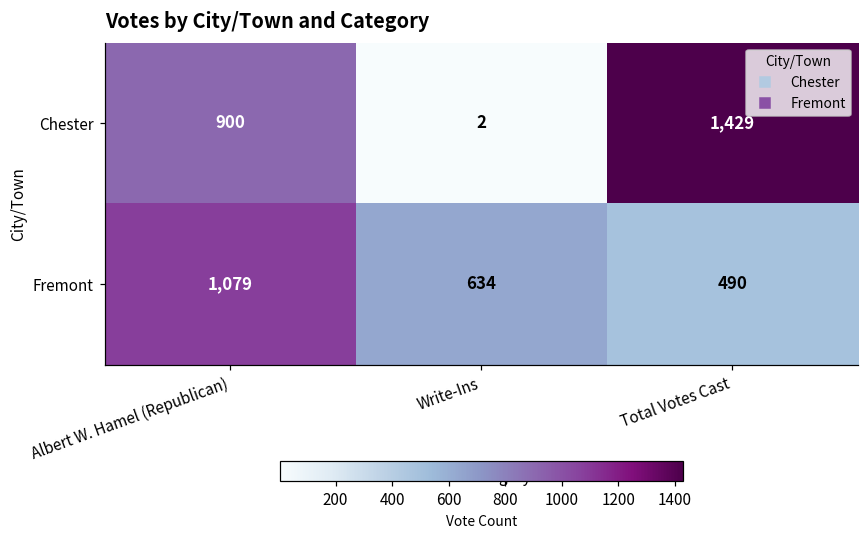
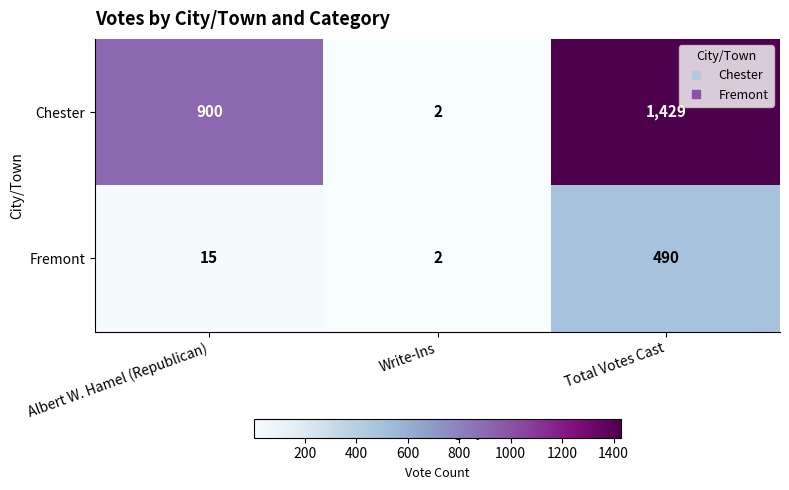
Fremont, Albert W. Hamel (Republican): 1,079 -> 15
Fremont, Write-Ins: 634 -> 2
